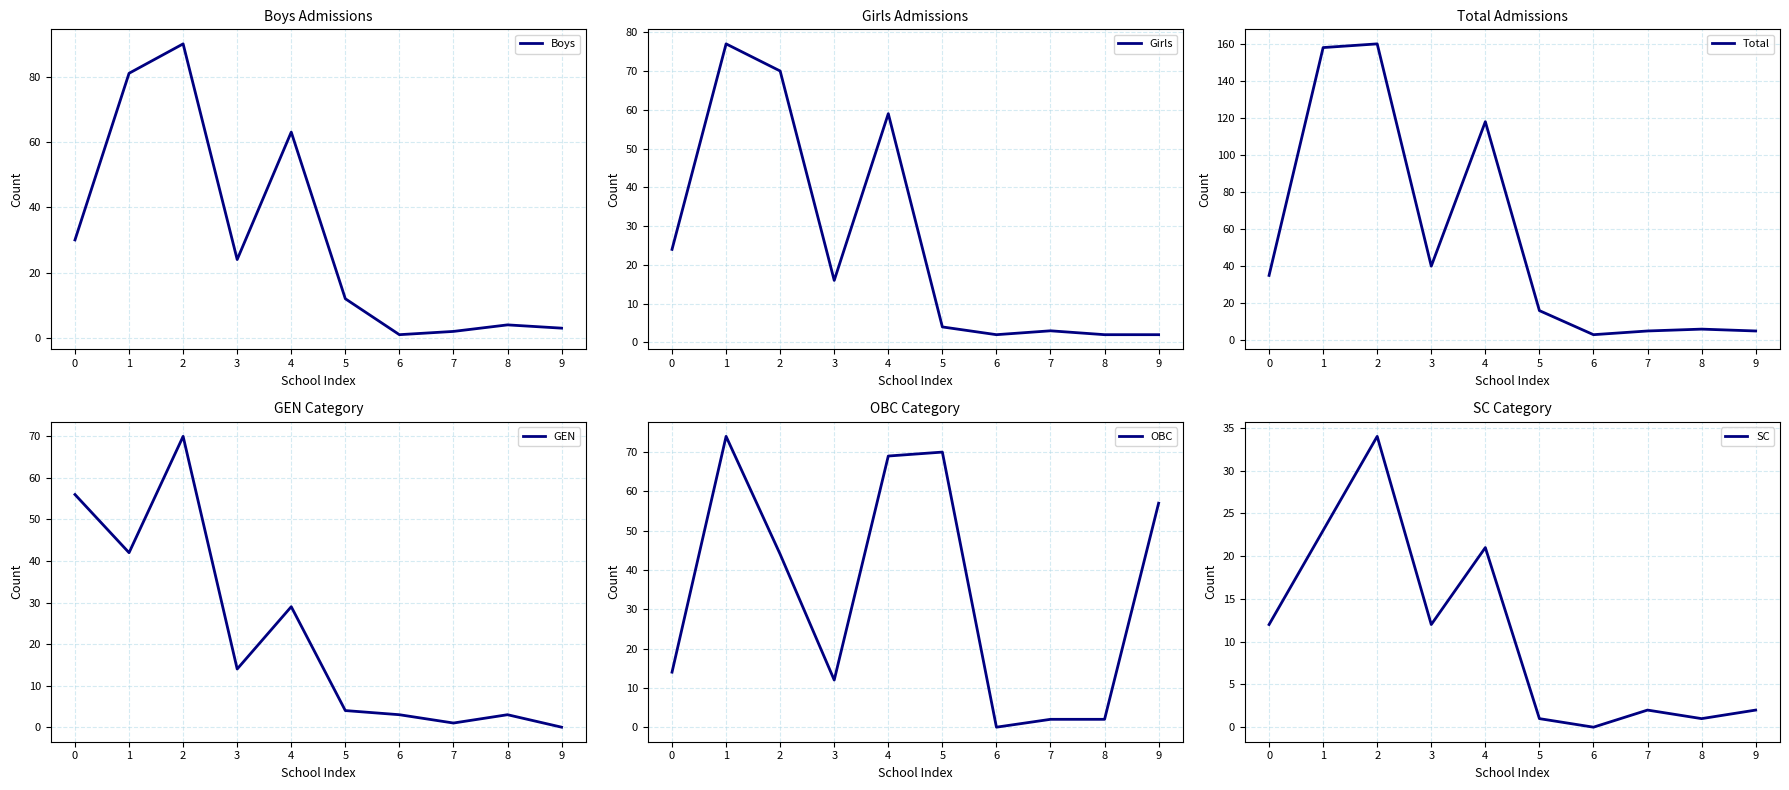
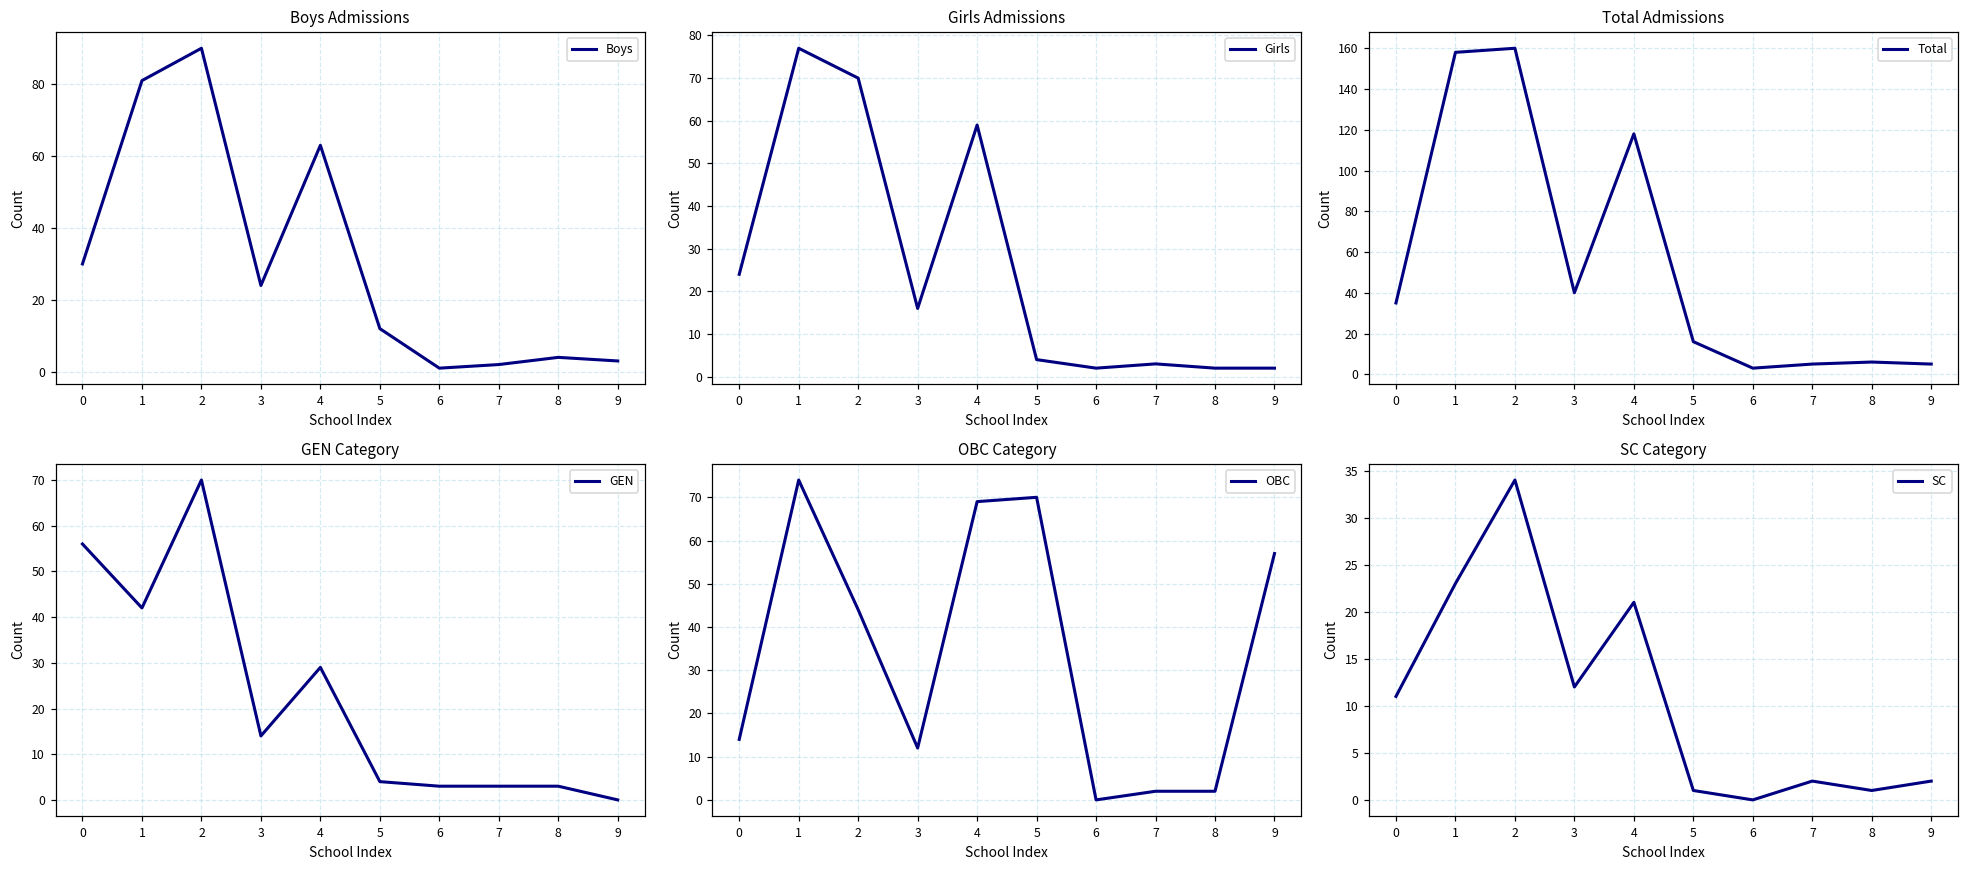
GEN Category, 7: 1 -> 3
SC Category, 0: 12 -> 11
